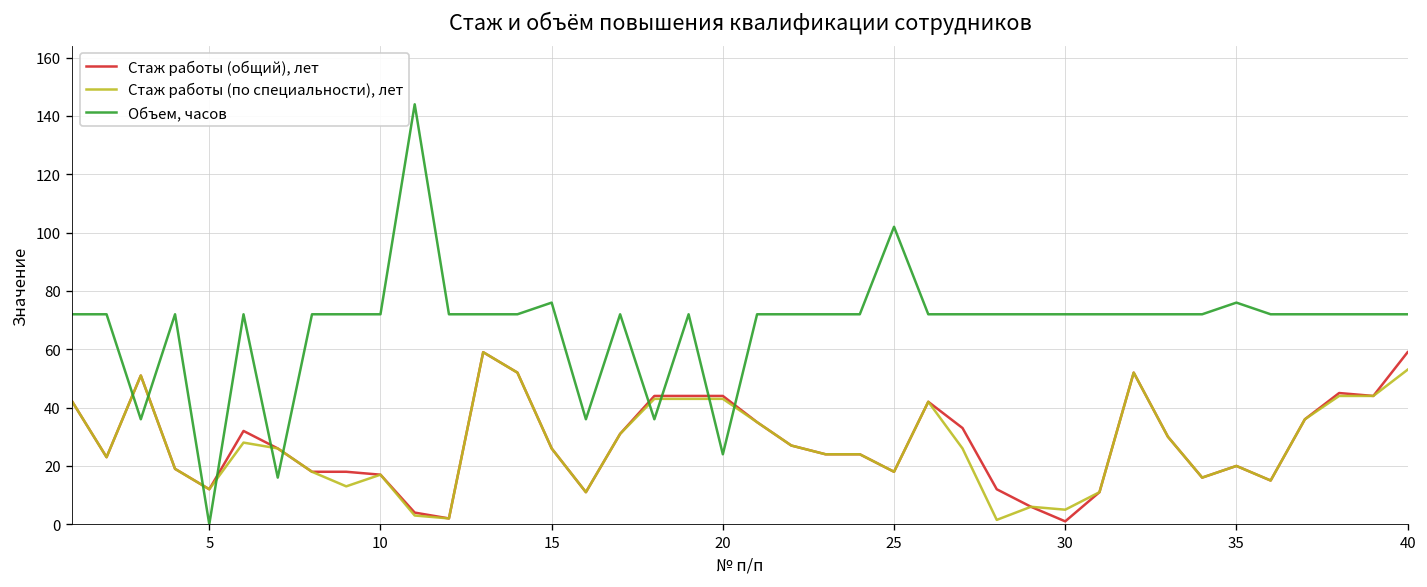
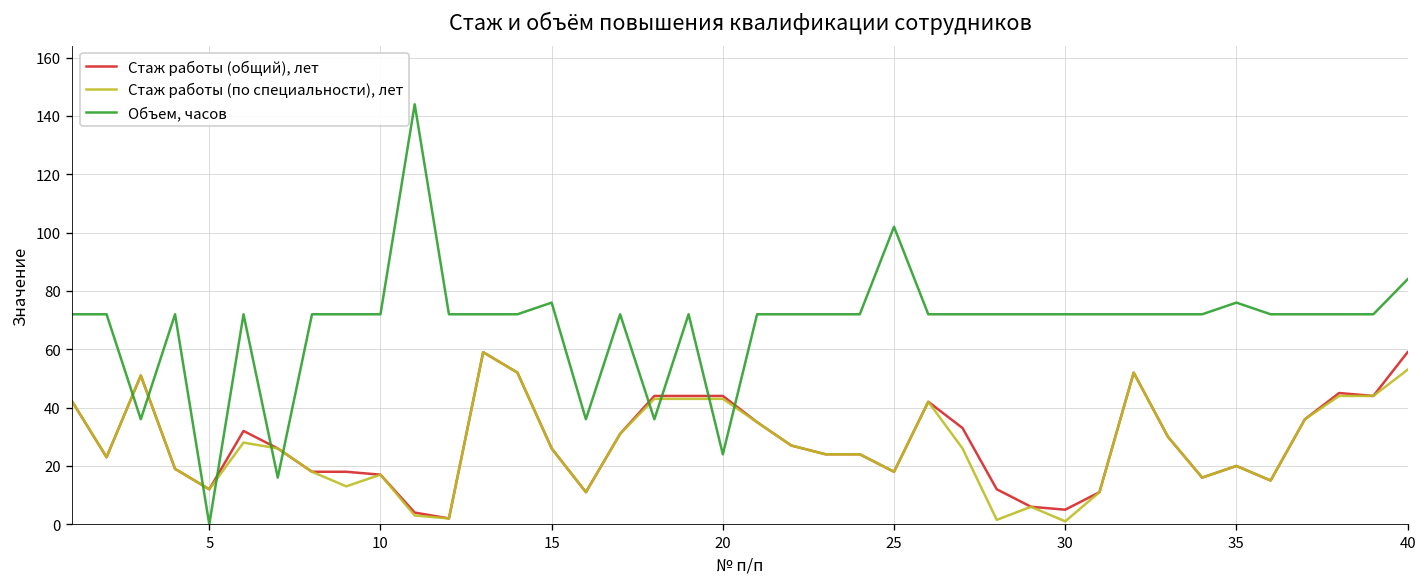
Стаж работы (общий), лет, 30: 1 -> 5
Стаж работы (по специальности), лет, 30: 5 -> 1
Объем, часов, 40: 72 -> 84
